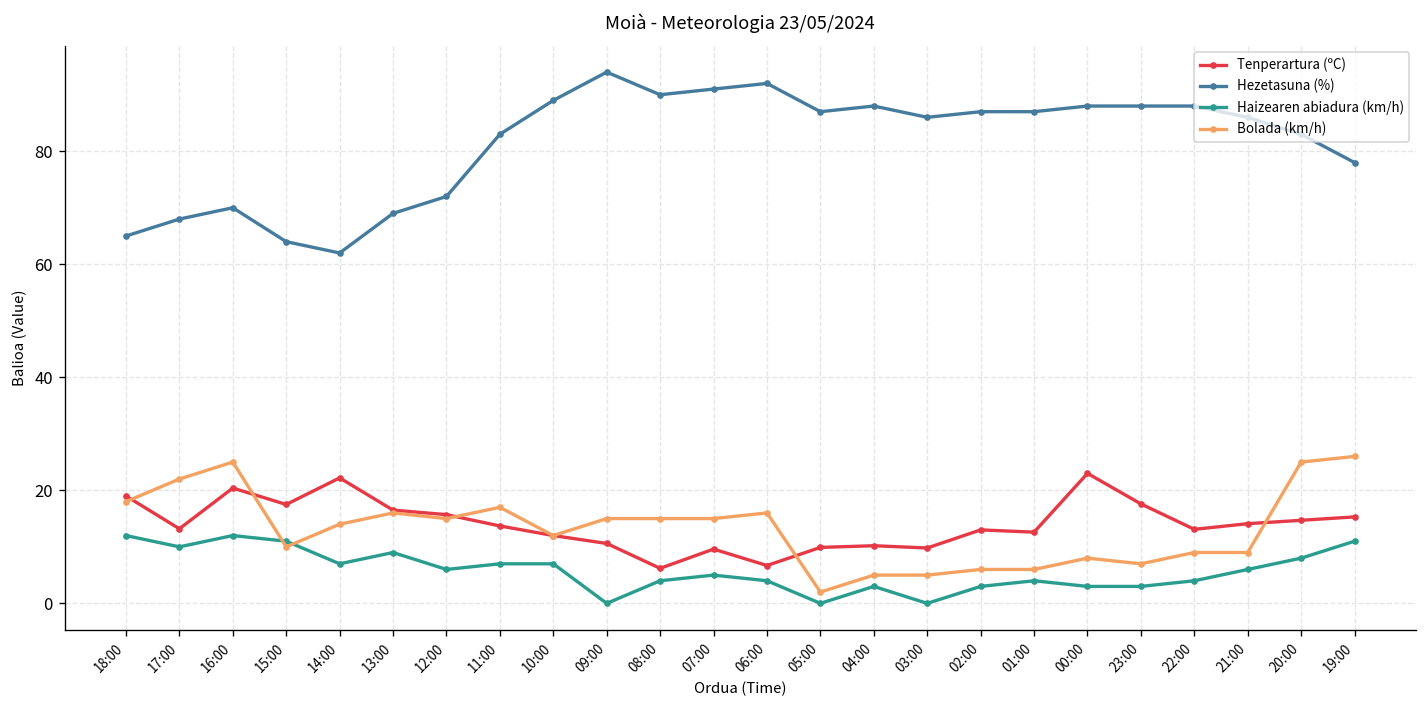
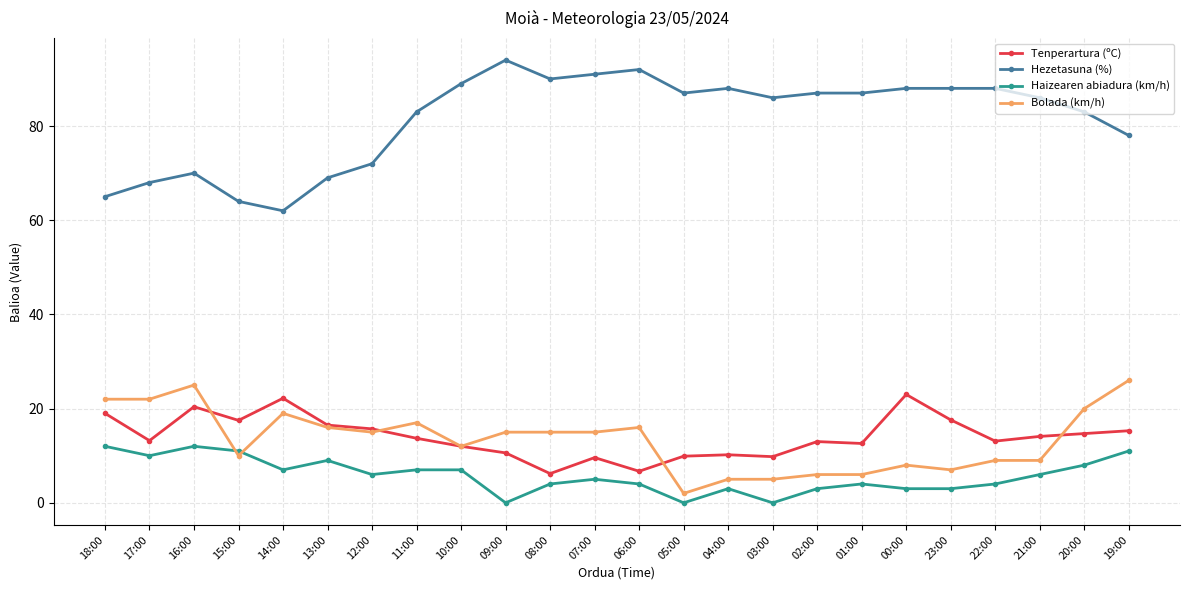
Bolada (km/h), 18:00: 18 -> 22
Bolada (km/h), 14:00: 14 -> 19
Bolada (km/h), 20:00: 25 -> 20
